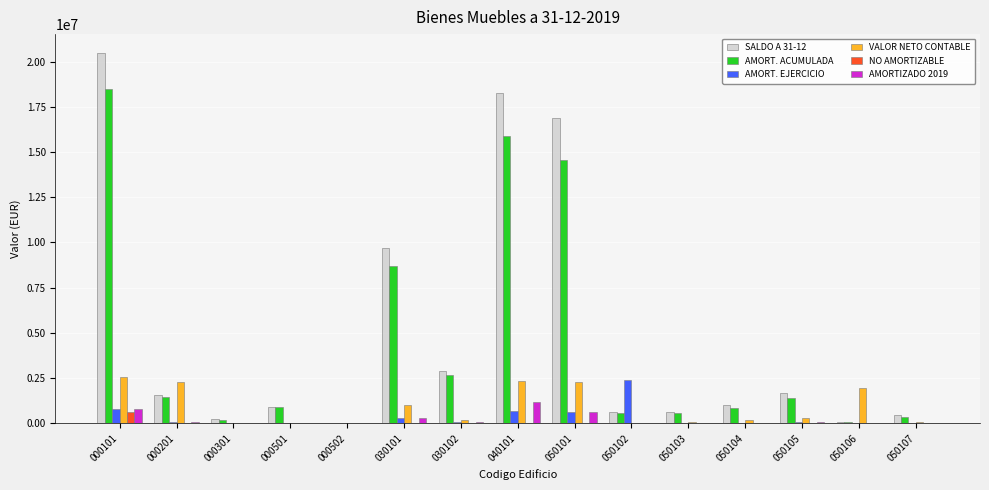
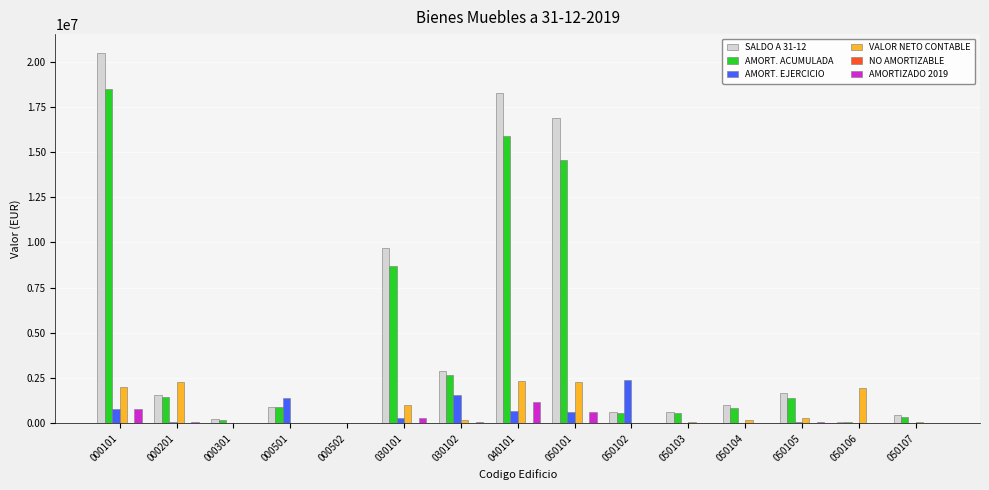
VALOR NETO CONTABLE, 000101: 2600000 -> 2000000
NO AMORTIZABLE, 000101: 600000 -> 0
AMORT. EJERCICIO, 000501: 0 -> 1400000
AMORT. EJERCICIO, 030102: 100000 -> 1600000
